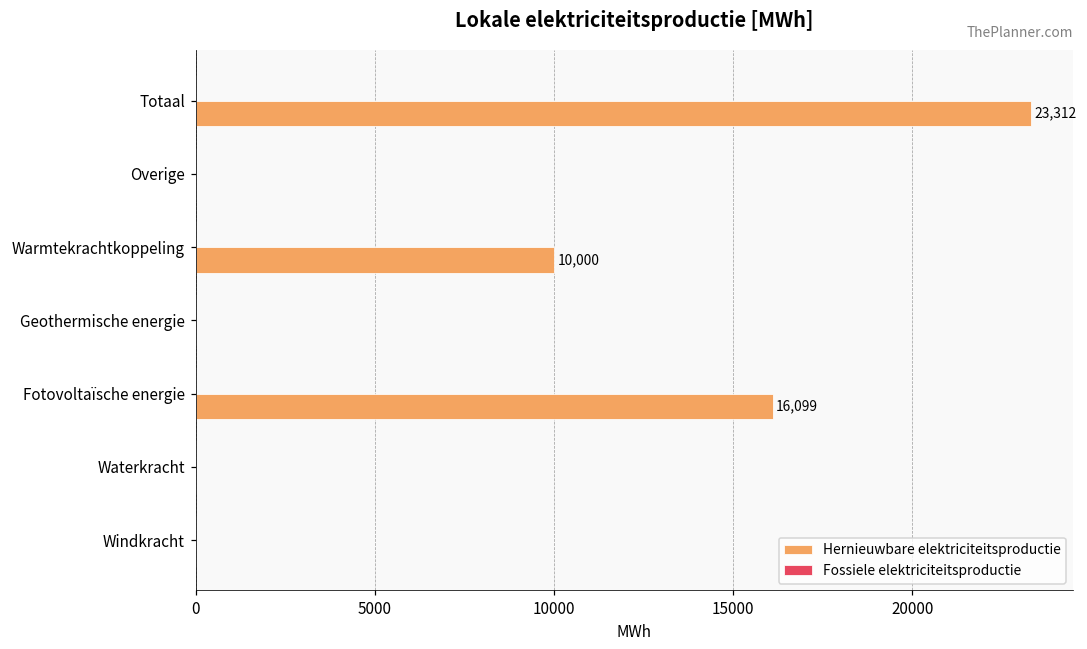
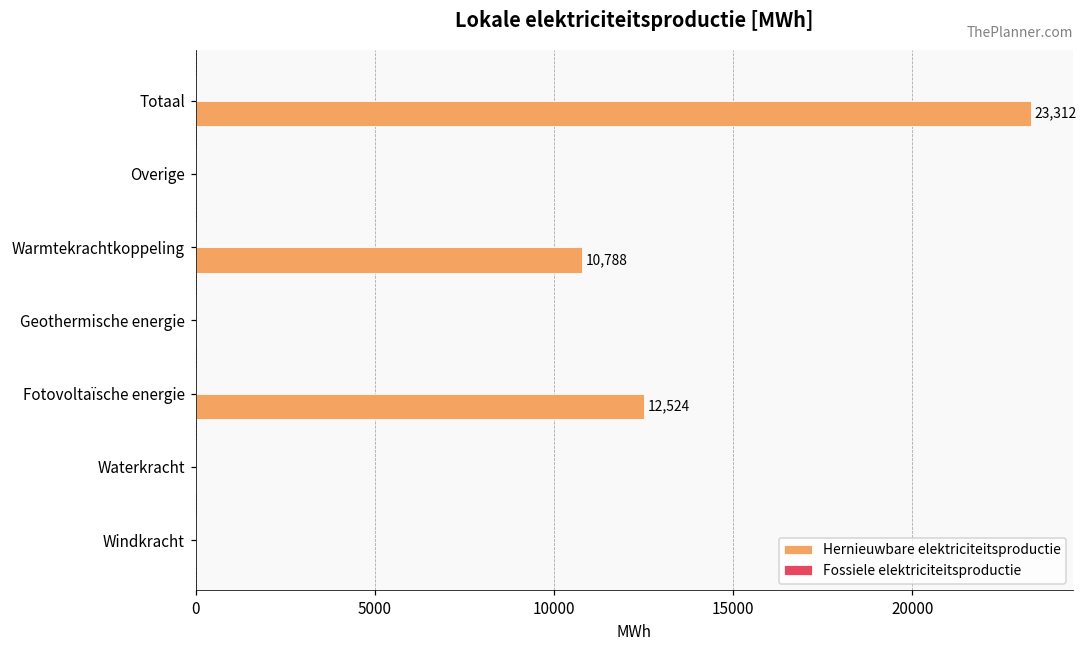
Hernieuwbare elektriciteitsproductie, Warmtekrachtkoppeling: 10,000 -> 10,788
Hernieuwbare elektriciteitsproductie, Fotovoltaïsche energie: 16,099 -> 12,524
